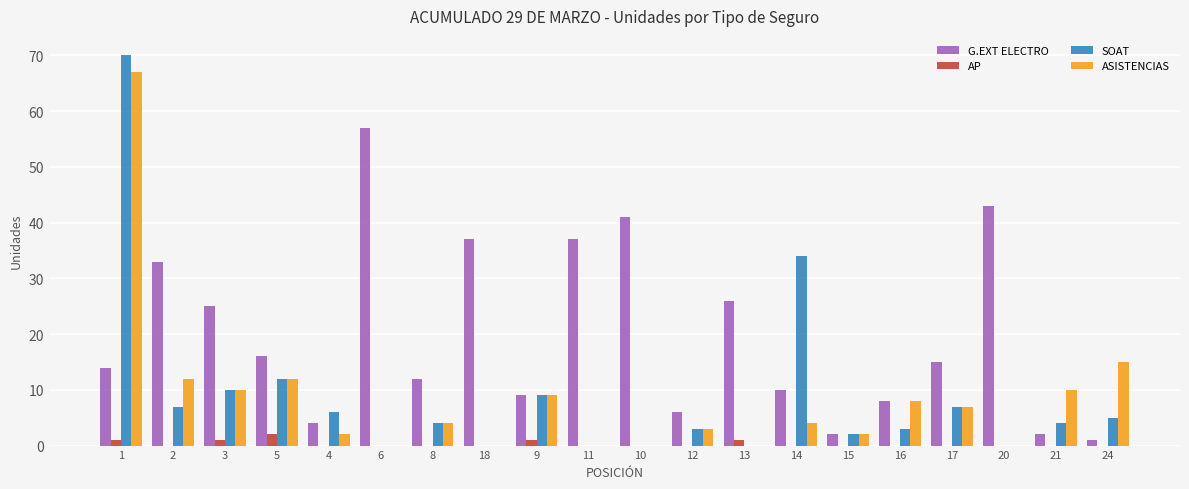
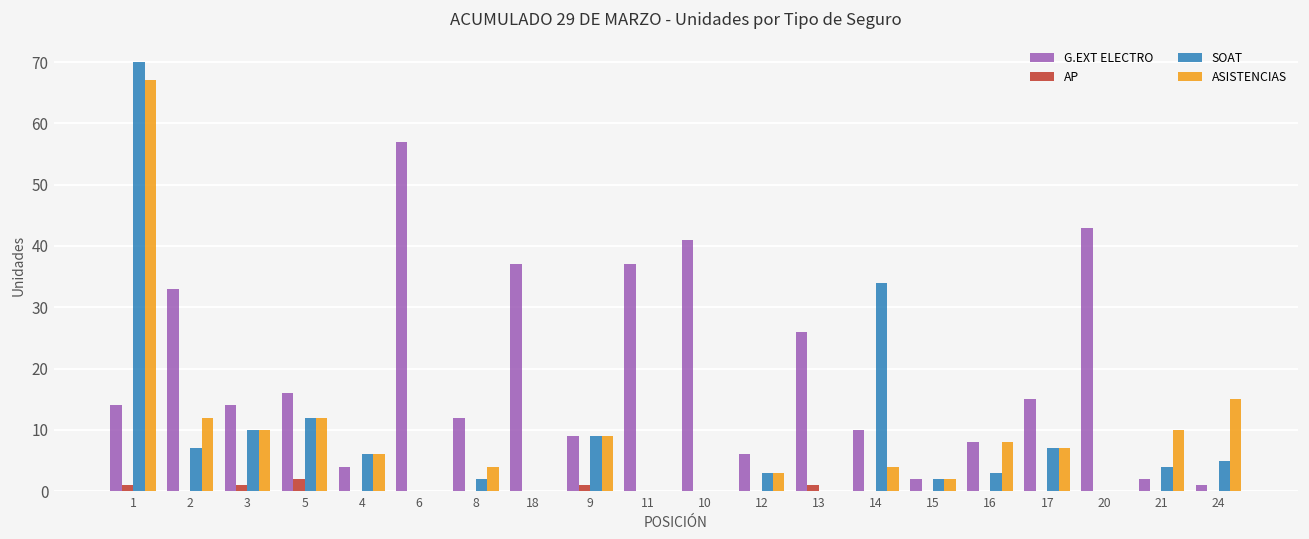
G.EXT ELECTRO, 3: 25 -> 14
ASISTENCIAS, 4: 2 -> 6
SOAT, 8: 4 -> 2
